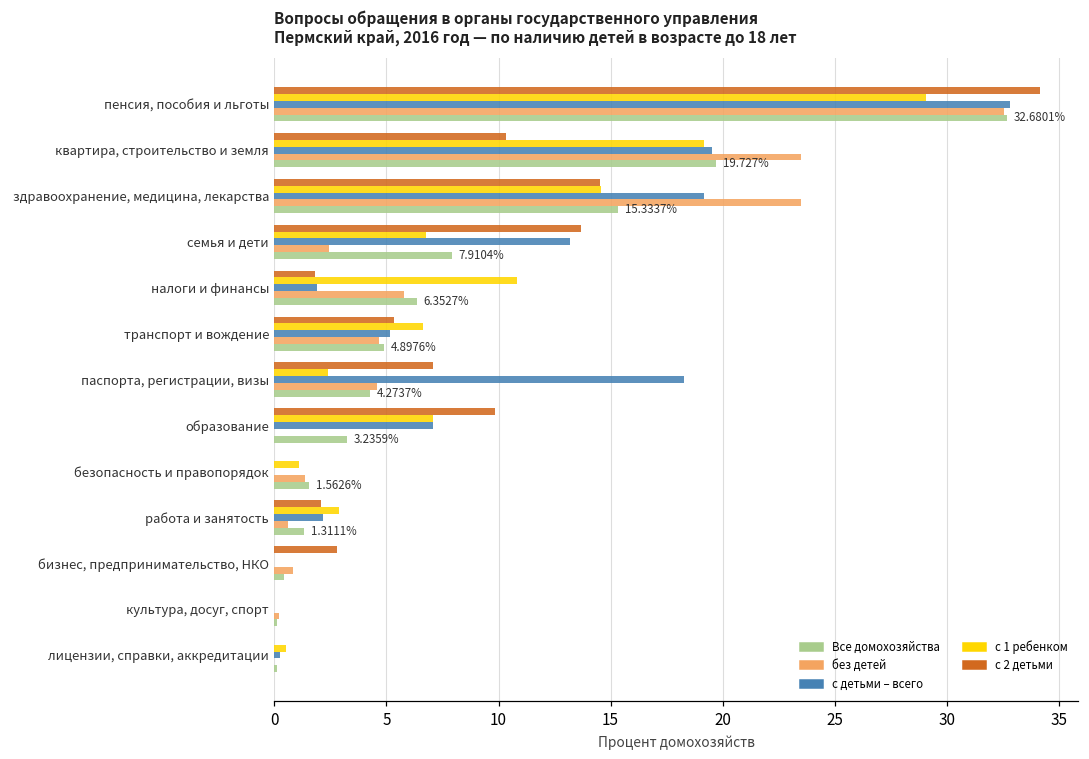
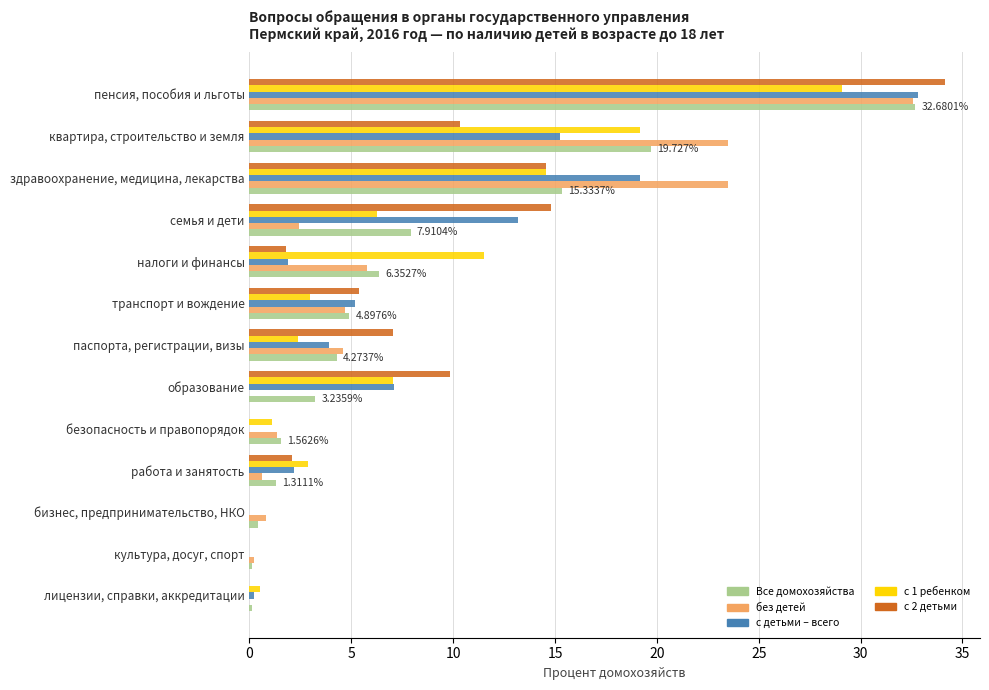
с детьми – всего, квартира, строительство и земля: 19.5 -> 15.2
с 2 детьми, семья и дети: 13.7 -> 14.8
c 1 ребенком, семья и дети: 6.8 -> 6.3
c 1 ребенком, налоги и финансы: 10.8 -> 11.5
c 1 ребенком, транспорт и вождение: 6.6 -> 3.0
с детьми – всего, паспорта, регистрации, визы: 18.3 -> 3.9
с 2 детьми, бизнес, предпринимательство, НКО: 2.8 -> 0.0
